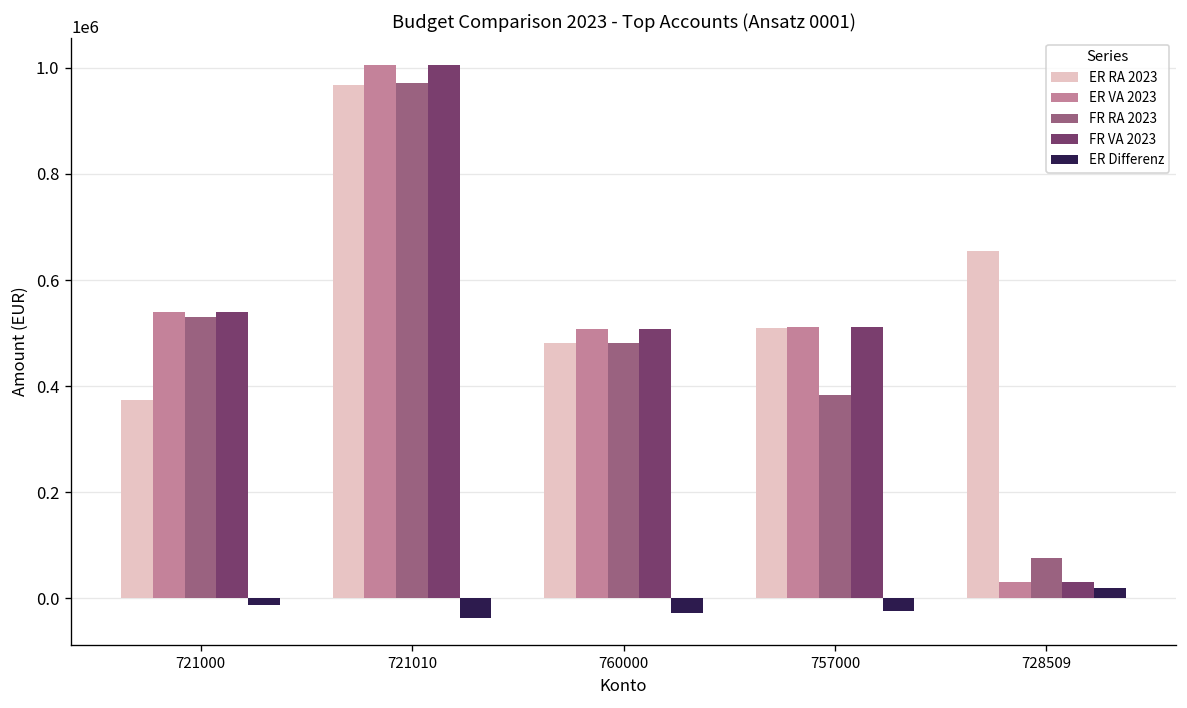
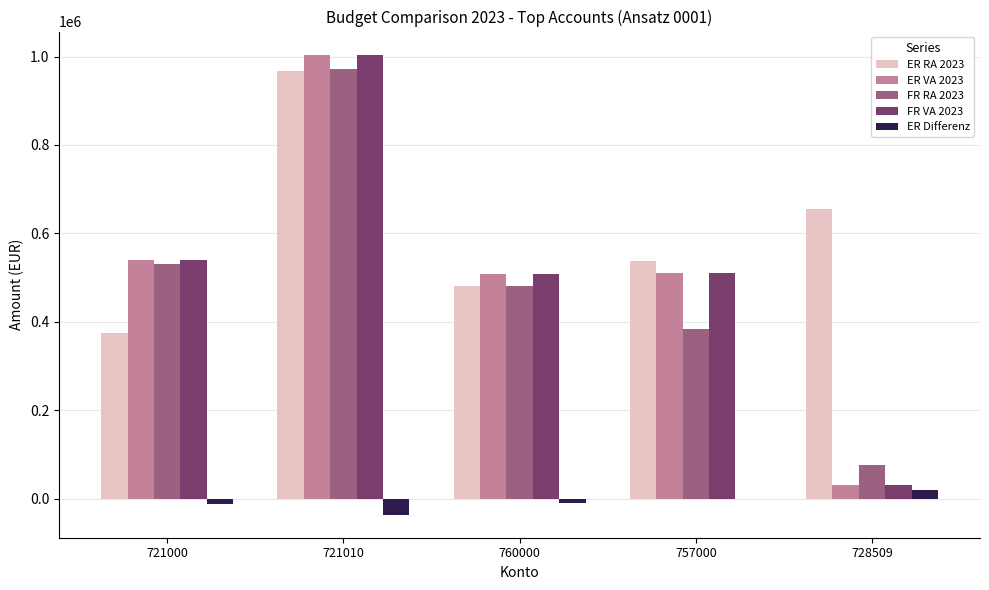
ER Differenz, 760000: -30000 -> -10000
ER RA 2023, 757000: 510000 -> 540000
ER Differenz, 757000: -20000 -> 0
